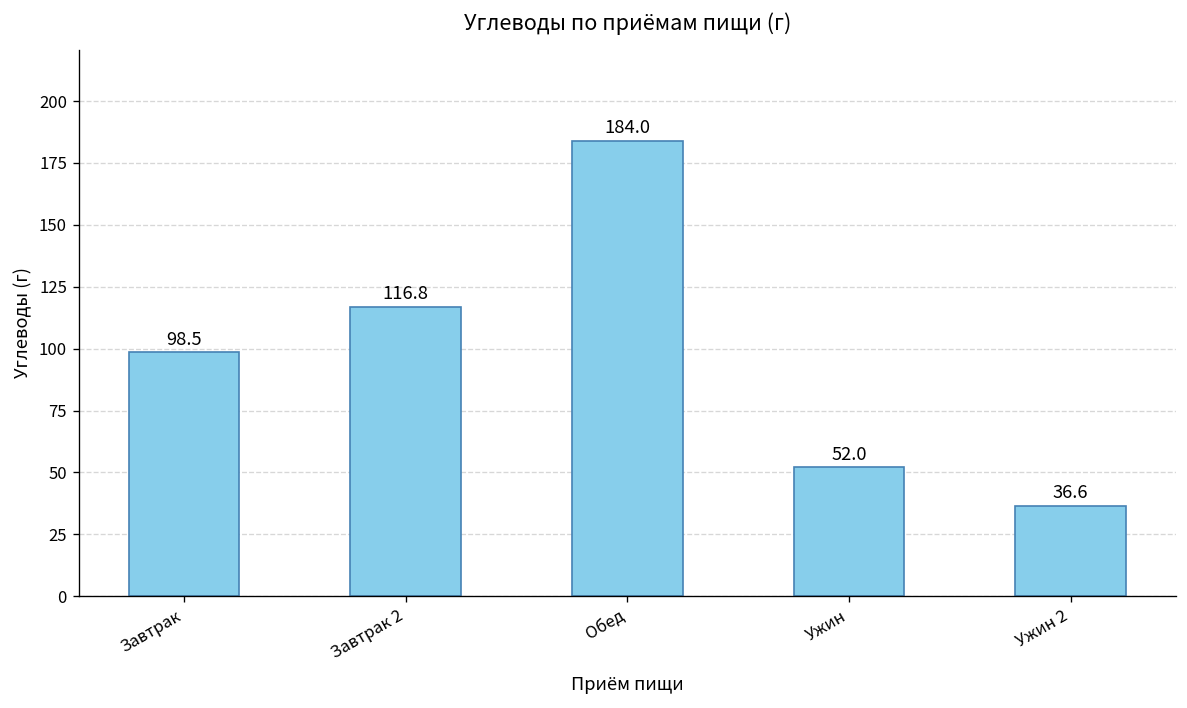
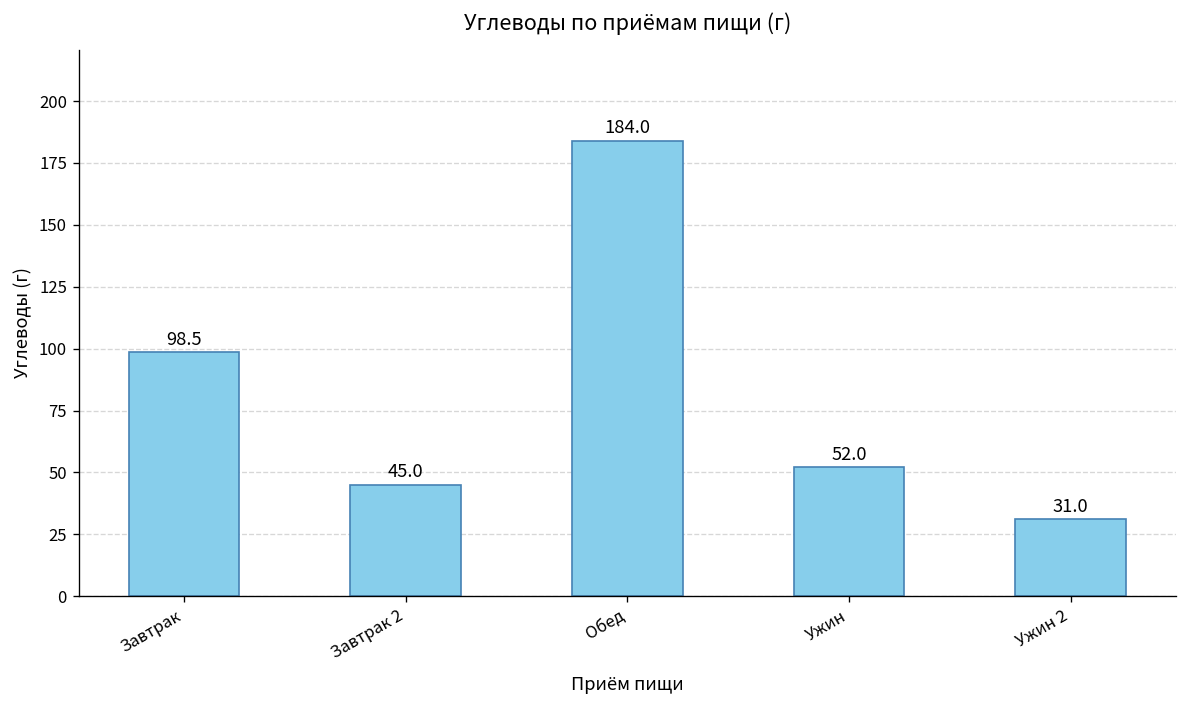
Завтрак 2: 116.8 -> 45.0
Ужин 2: 36.6 -> 31.0
